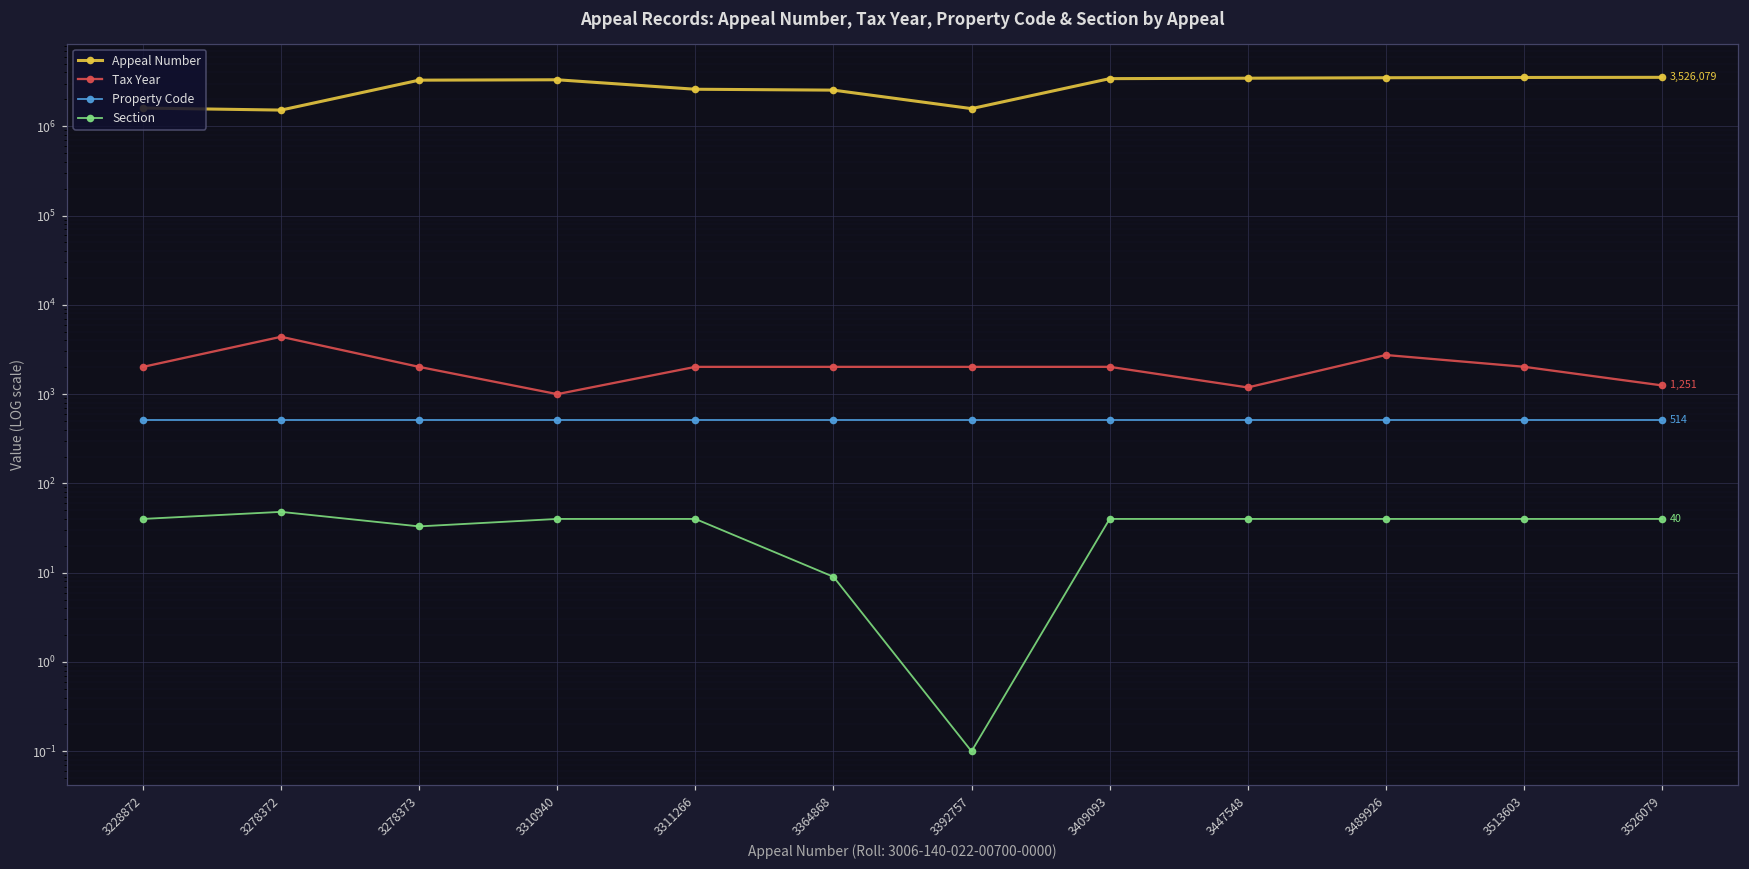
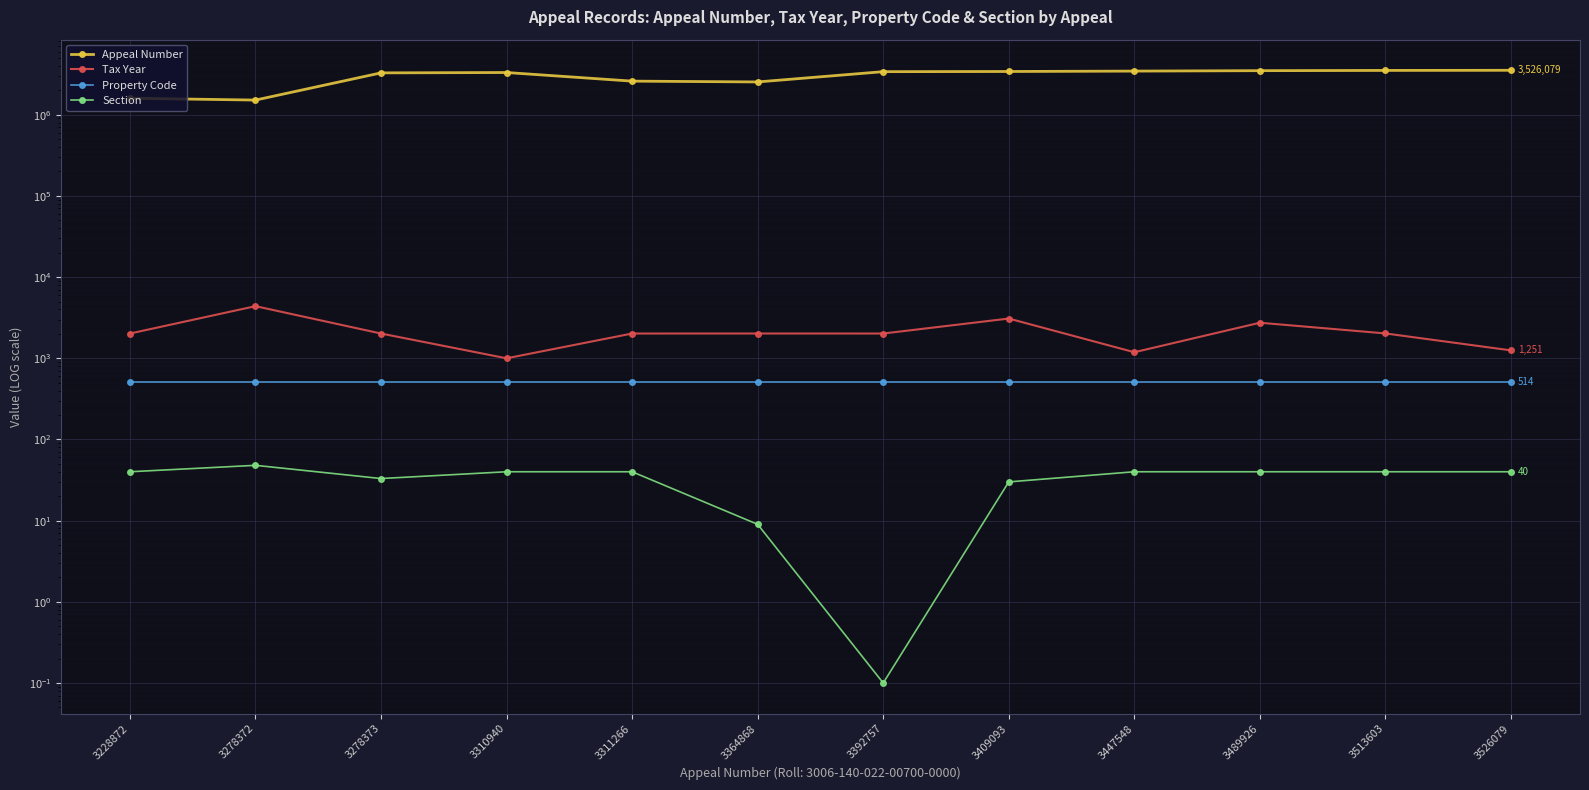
Appeal Number, 3392757: 1600000 -> 3400000
Tax Year, 3409093: 2000 -> 3100
Section, 3409093: 40 -> 30
